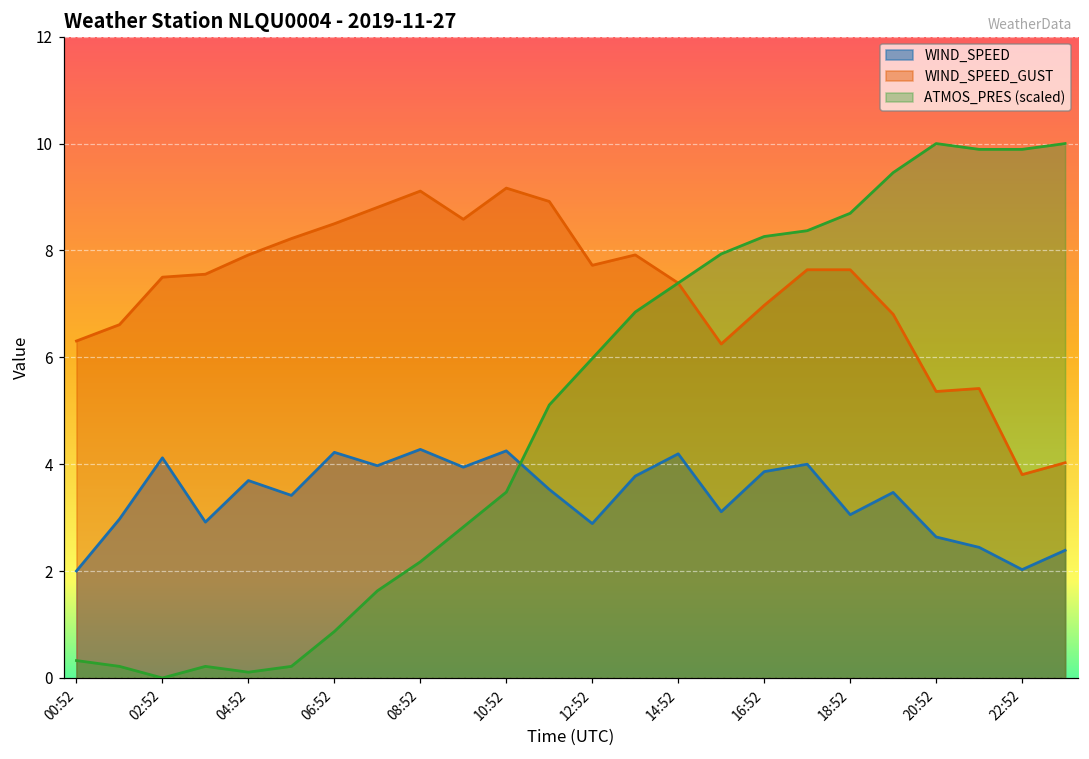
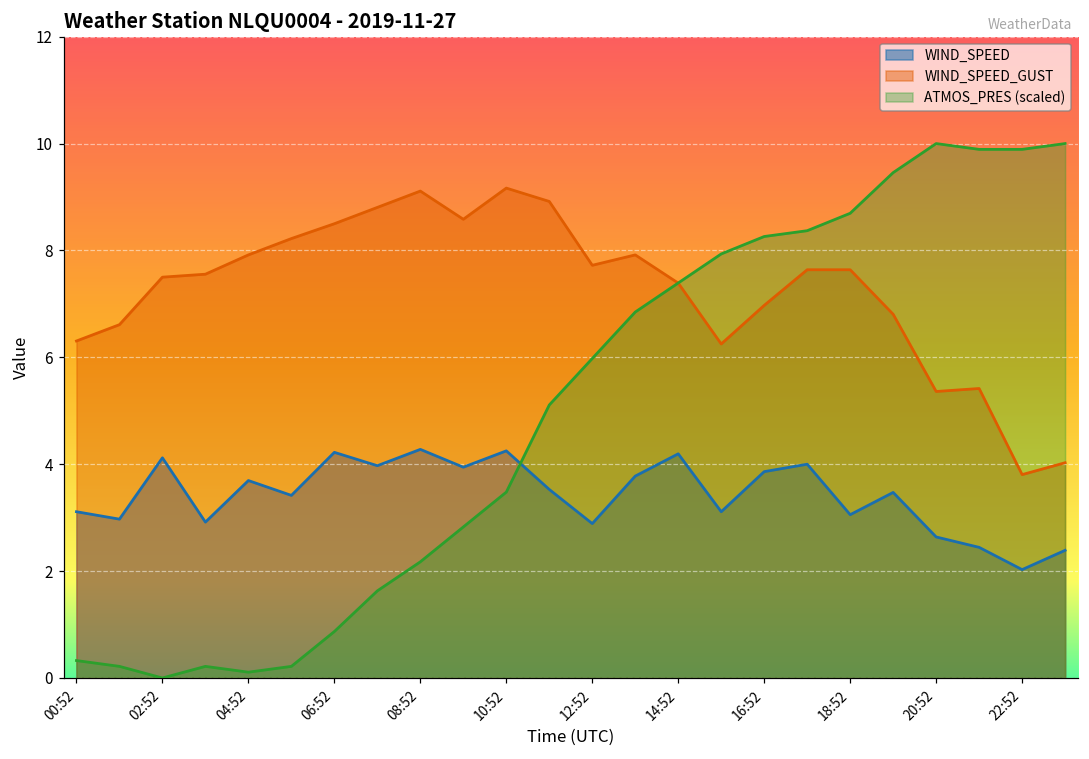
WIND_SPEED, 00:52: 2.0 -> 3.1
